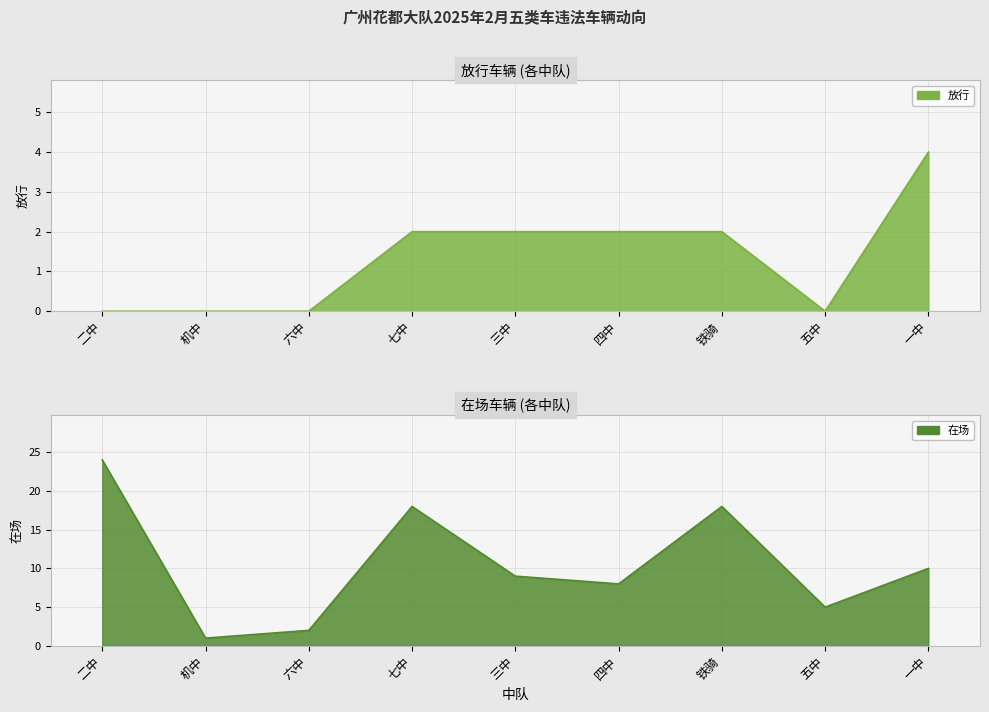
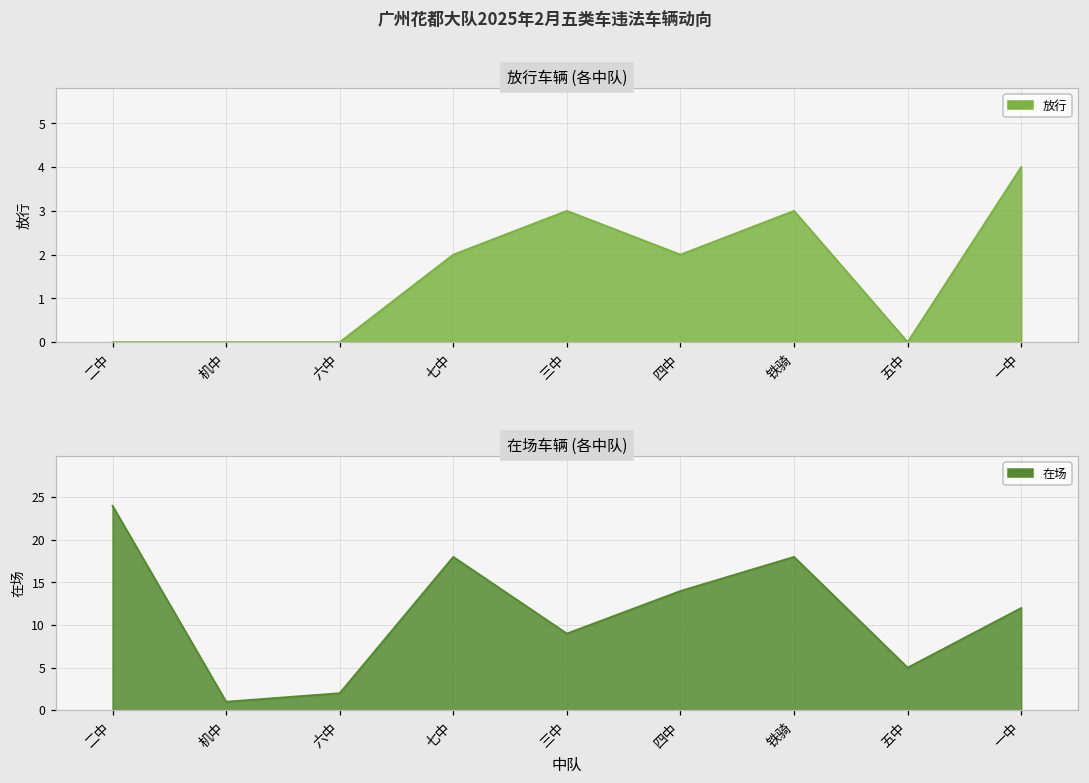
放行车辆 (各中队), 三中: 2 -> 3
放行车辆 (各中队), 铁骑: 2 -> 3
在场车辆 (各中队), 四中: 8 -> 14
在场车辆 (各中队), 一中: 10 -> 12
